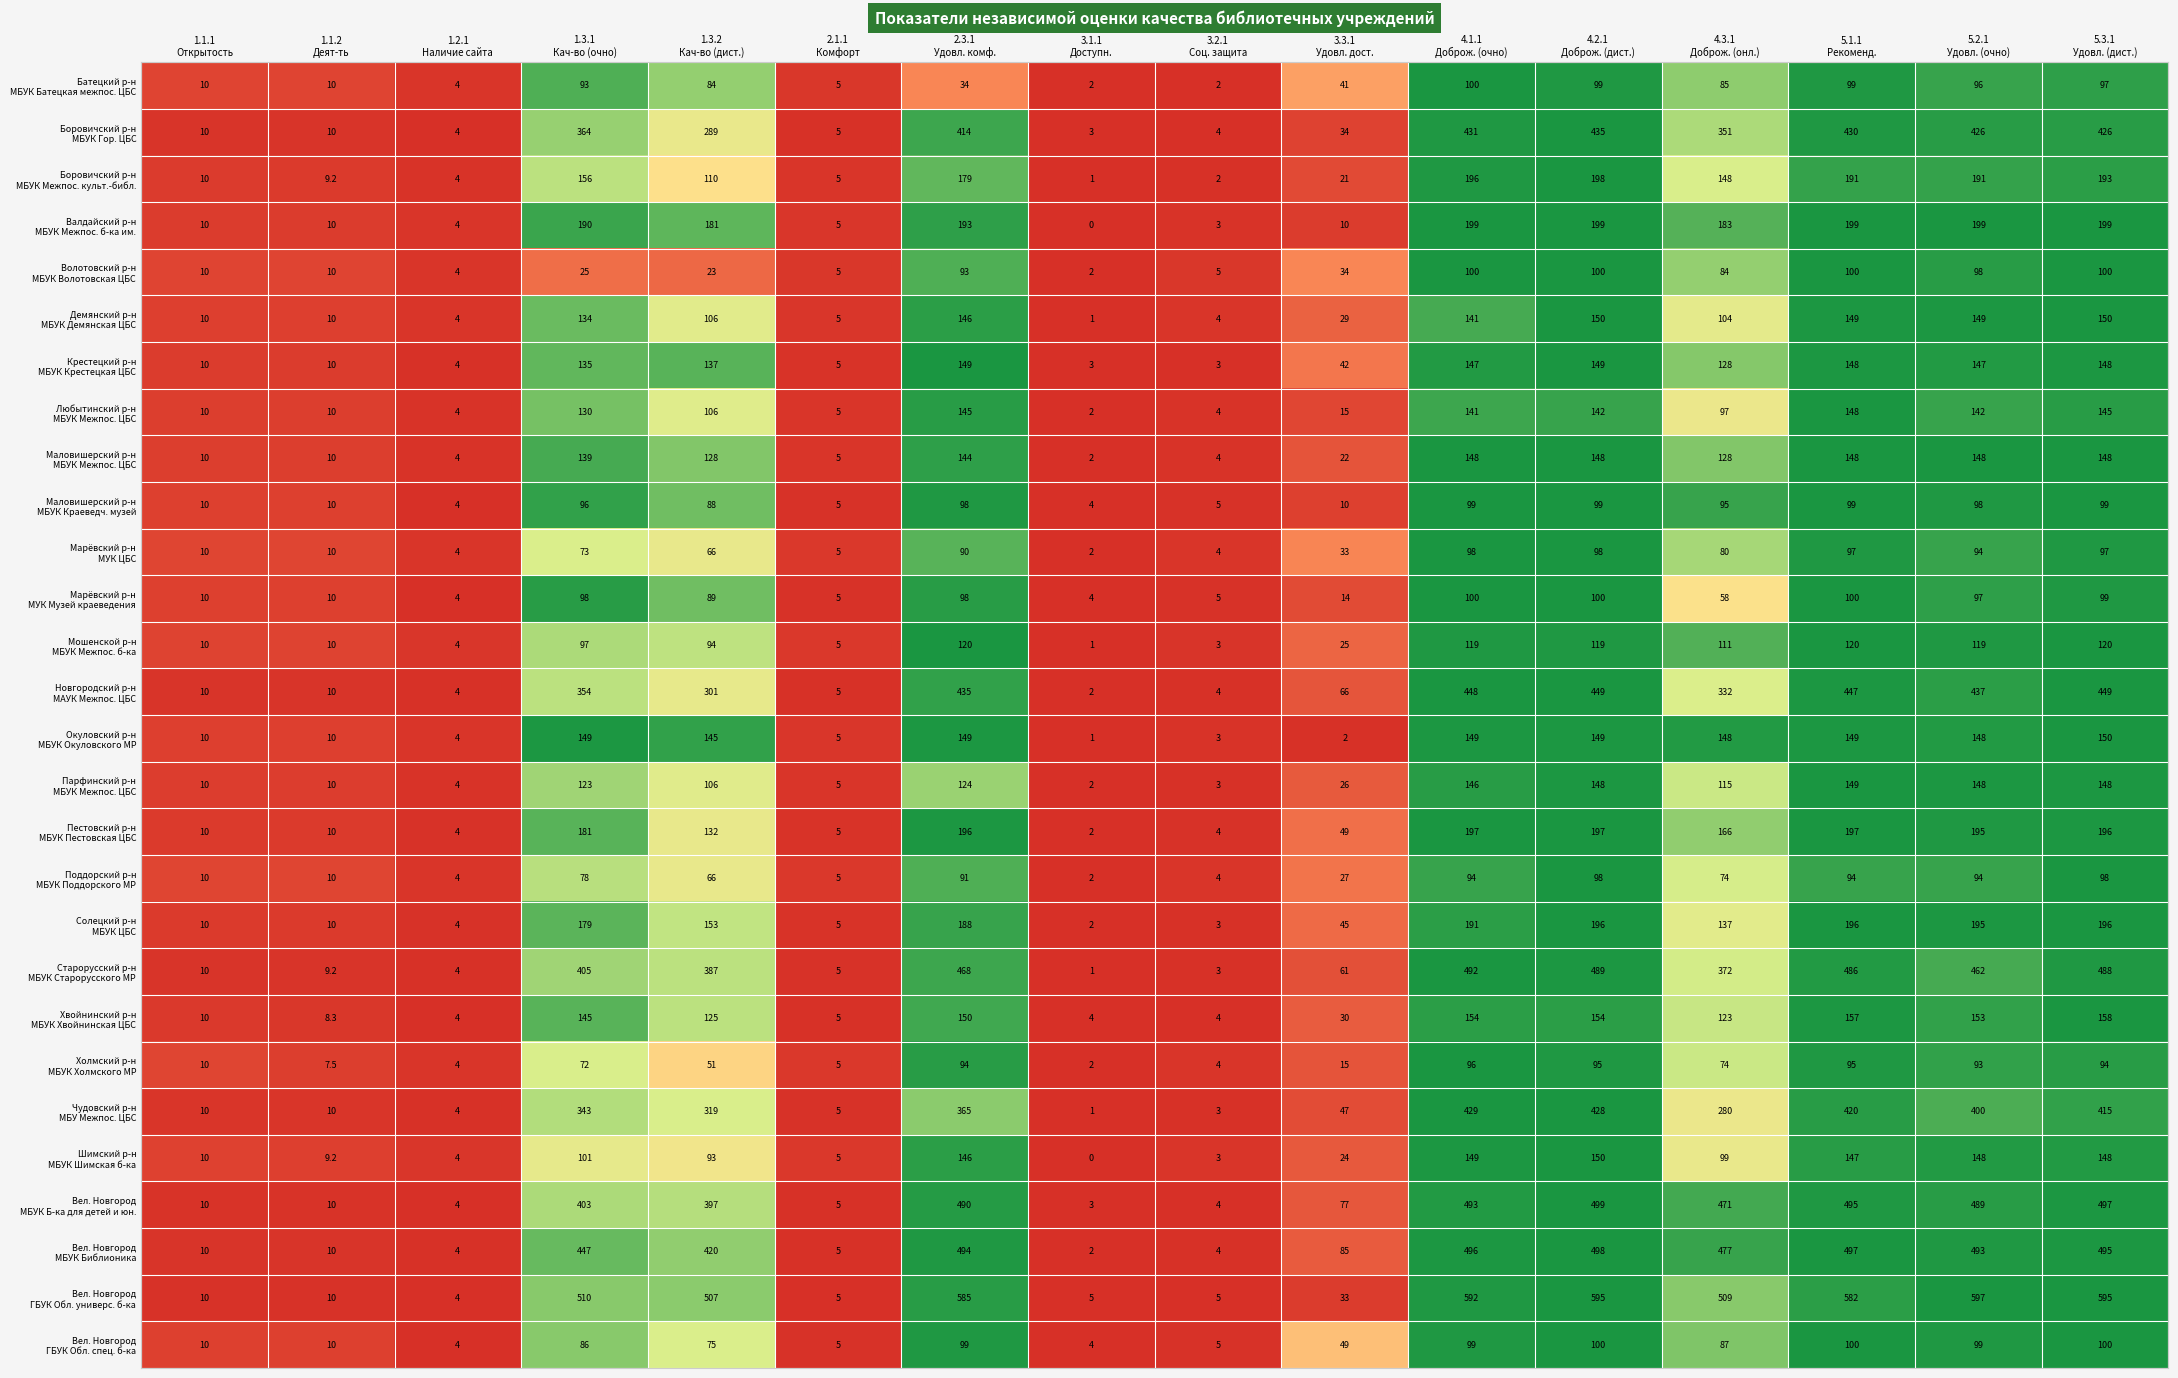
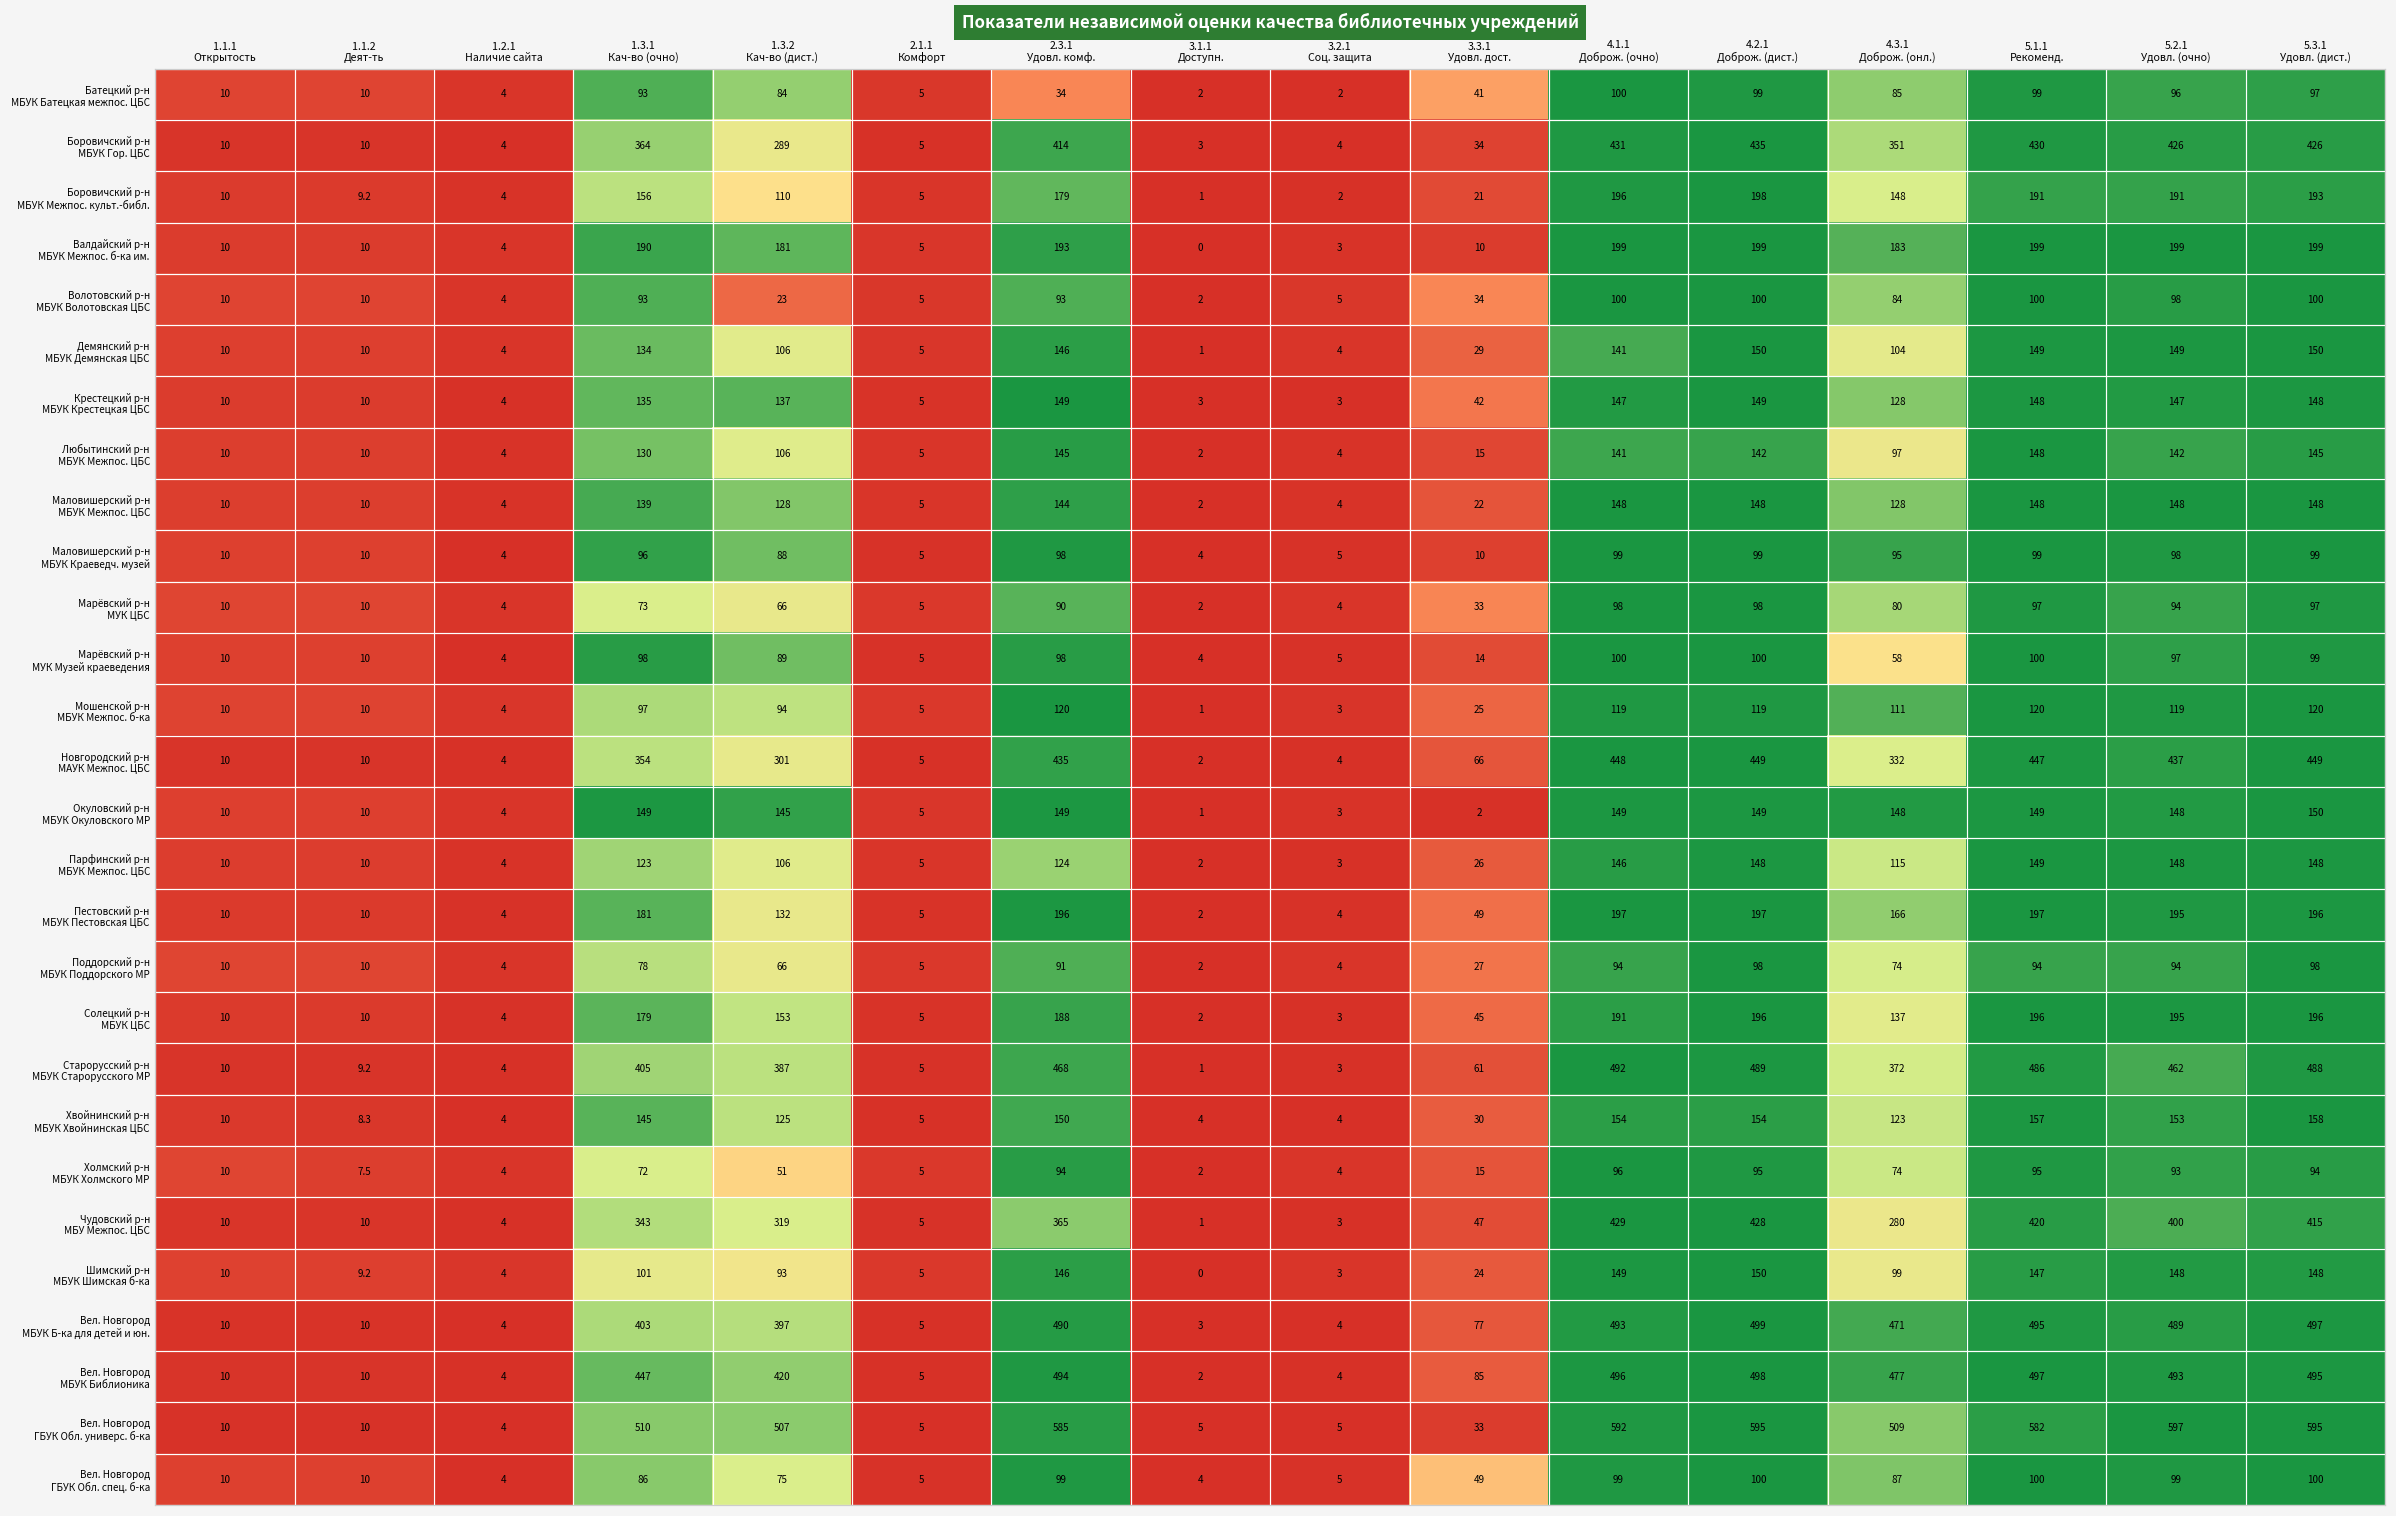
Волотовский р-н МБУК Волотовская ЦБС, 1.3.1 Кач-во (очно): 25 -> 93
